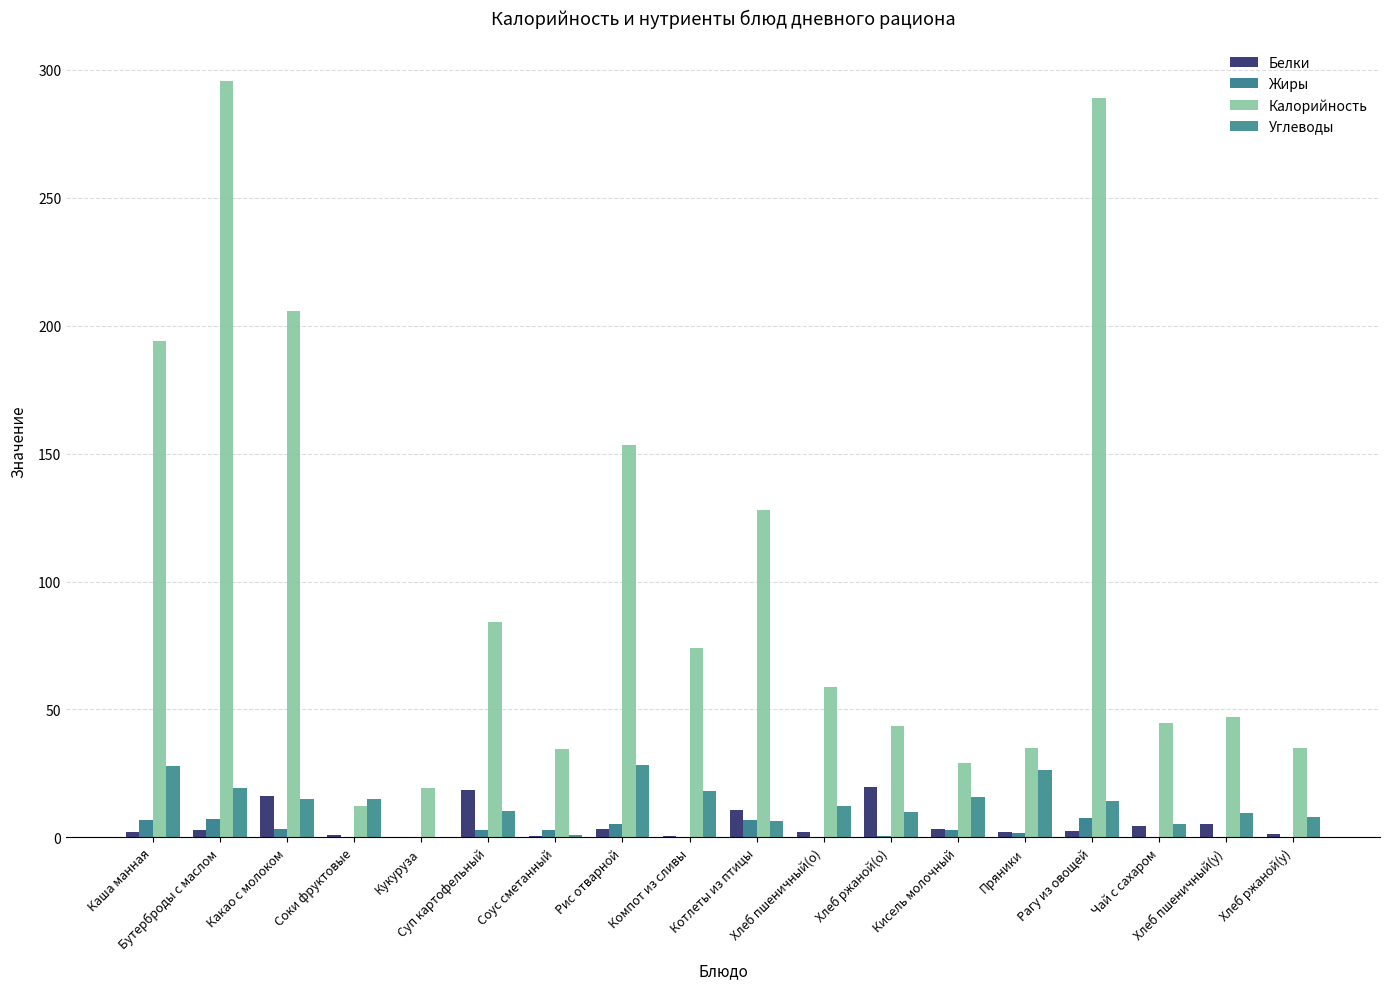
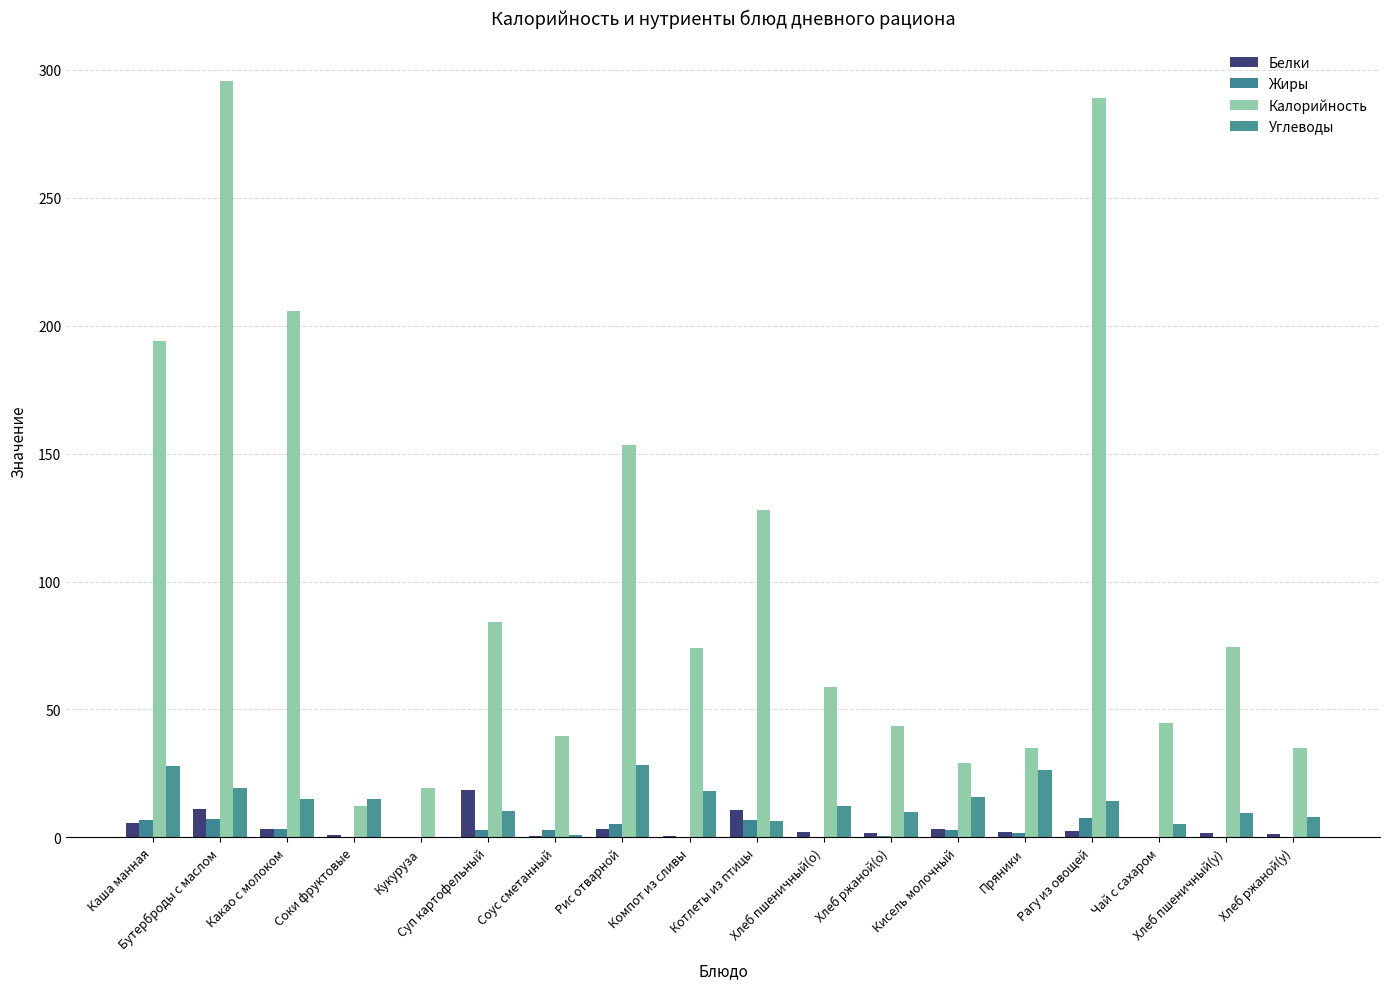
Белки, Каша манная: 2 -> 6
Белки, Бутерброды с маслом: 3 -> 11
Белки, Какао с молоком: 16 -> 3
Калорийность, Соус сметанный: 35 -> 40
Белки, Хлеб ржаной(о): 20 -> 2
Белки, Чай с сахаром: 4 -> 0
Белки, Хлеб пшеничный(у): 5 -> 2
Калорийность, Хлеб пшеничный(у): 47 -> 74
